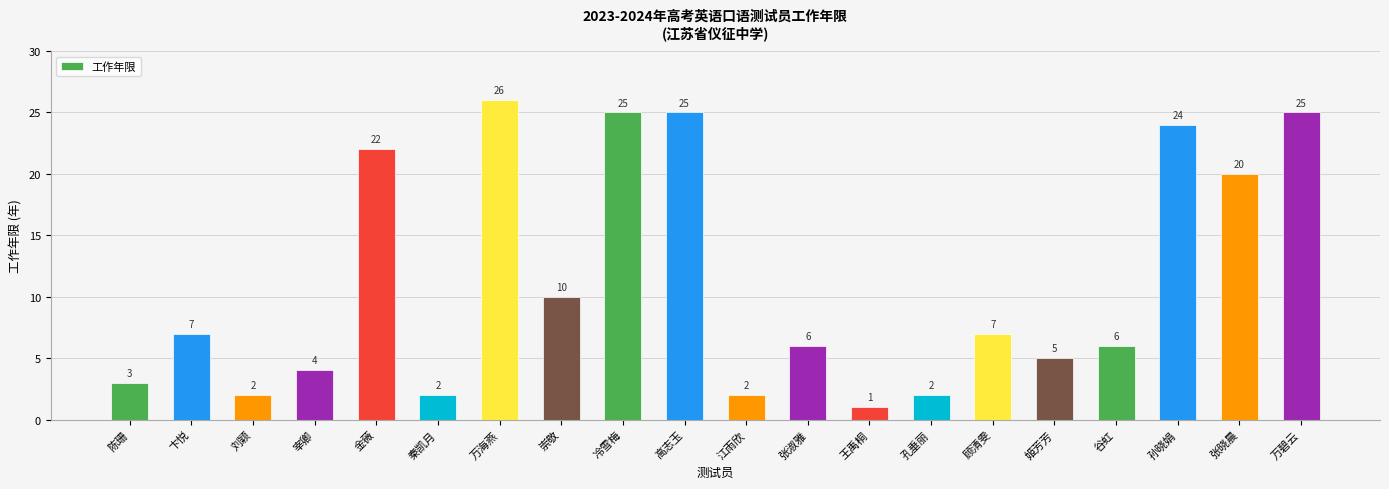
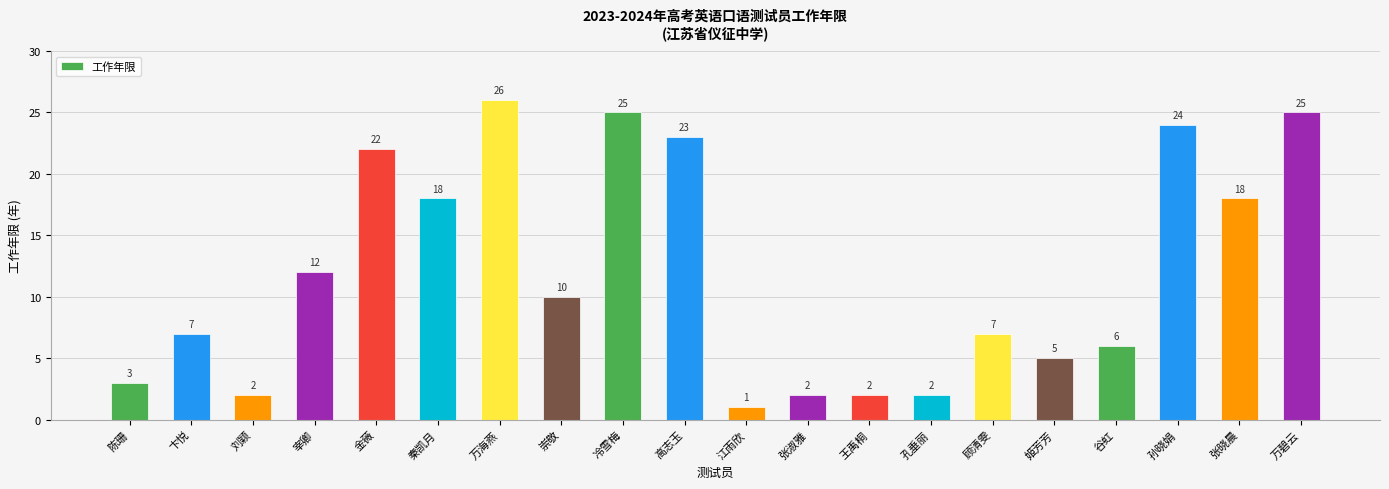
宰卿: 4 -> 12
秦凯月: 2 -> 18
高志玉: 25 -> 23
江雨欣: 2 -> 1
张淑雅: 6 -> 2
王禹桐: 1 -> 2
张晓晨: 20 -> 18
